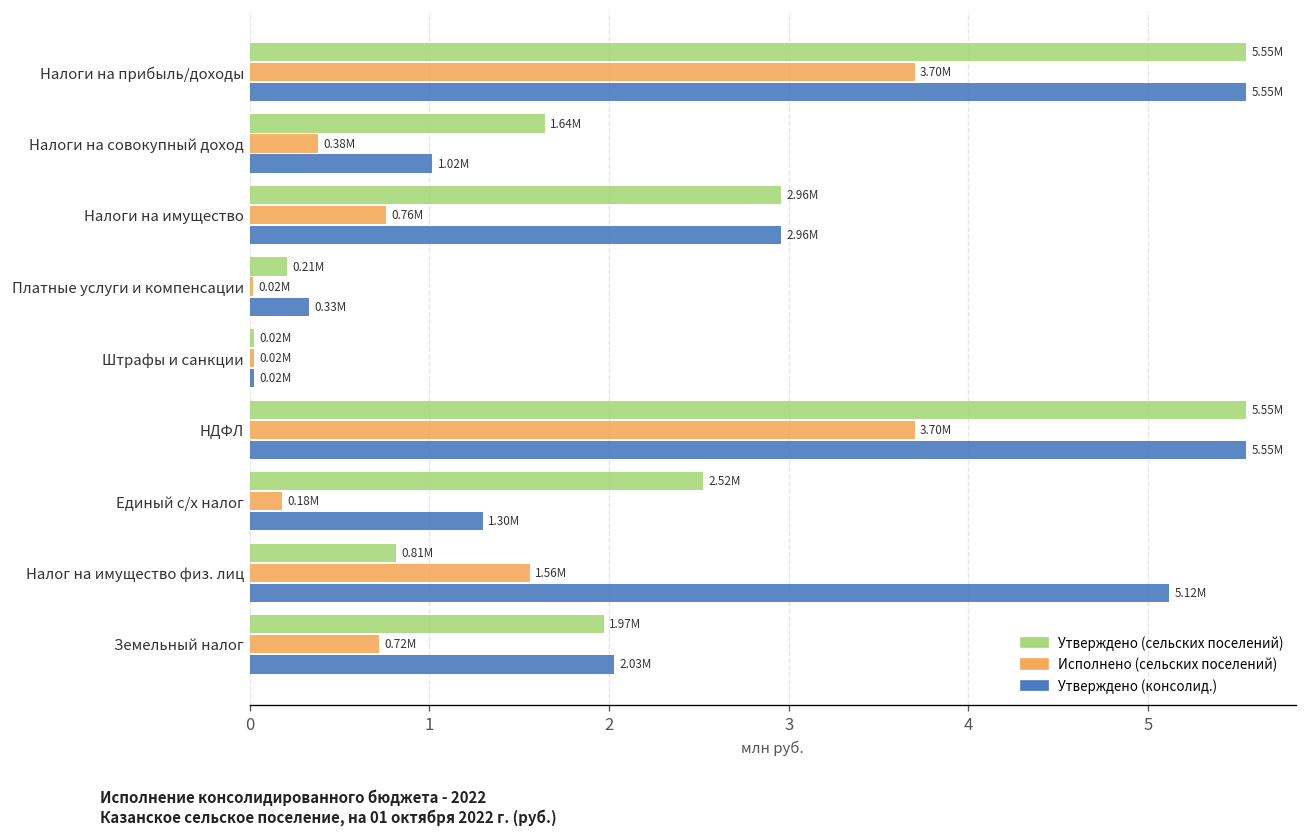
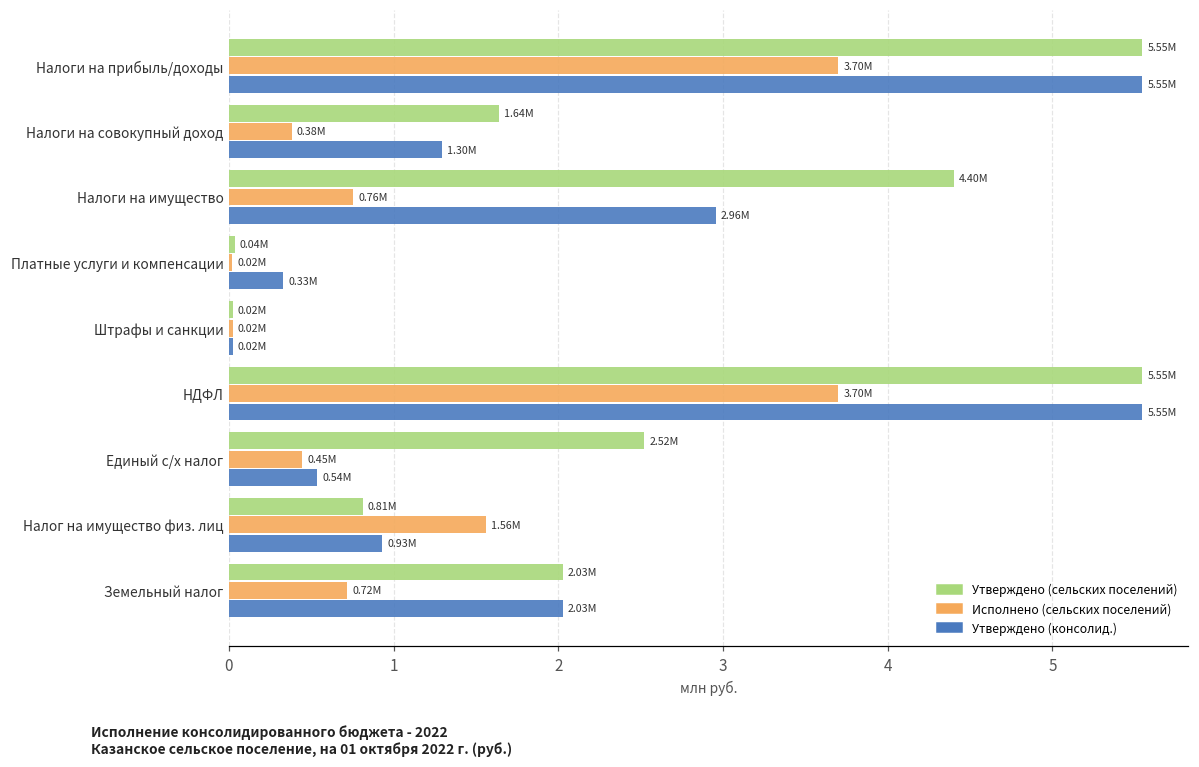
Утверждено (консолид.), Налоги на совокупный доход: 1.02М -> 1.30М
Утверждено (сельских поселений), Налоги на имущество: 2.96М -> 4.40М
Утверждено (сельских поселений), Платные услуги и компенсации: 0.21М -> 0.04М
Исполнено (сельских поселений), Единый с/х налог: 0.18М -> 0.45М
Утверждено (консолид.), Единый с/х налог: 1.30М -> 0.54М
Утверждено (консолид.), Налог на имущество физ. лиц: 5.12М -> 0.93М
Утверждено (сельских поселений), Земельный налог: 1.97М -> 2.03М
